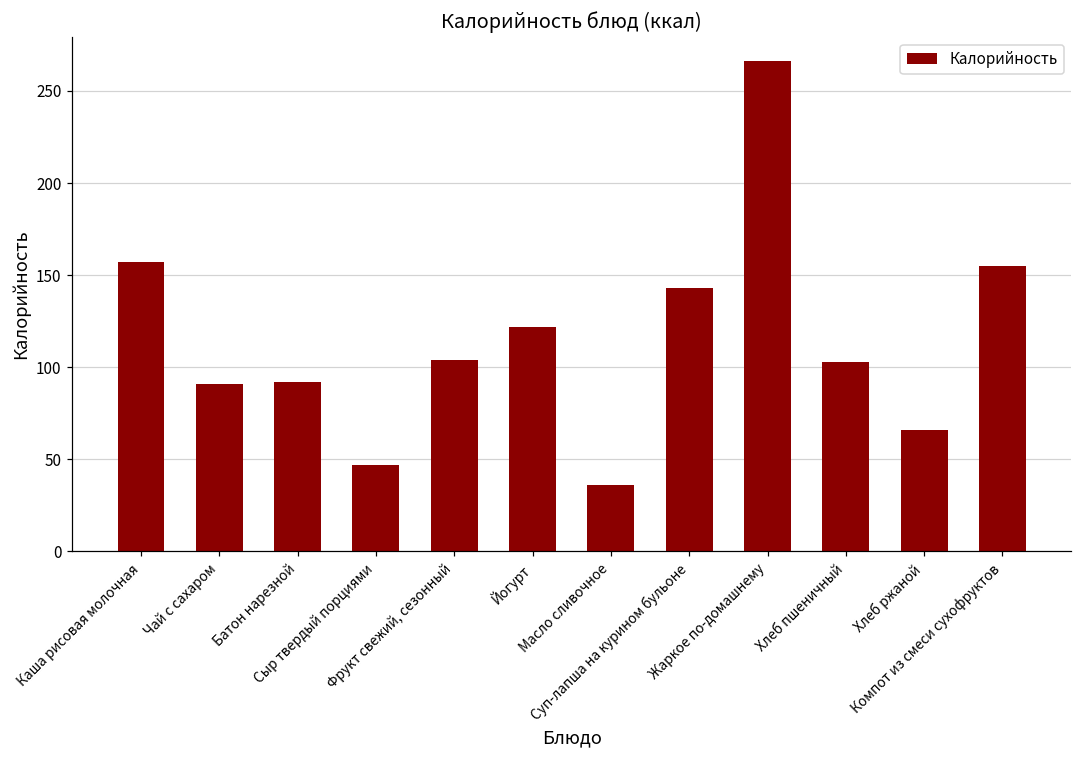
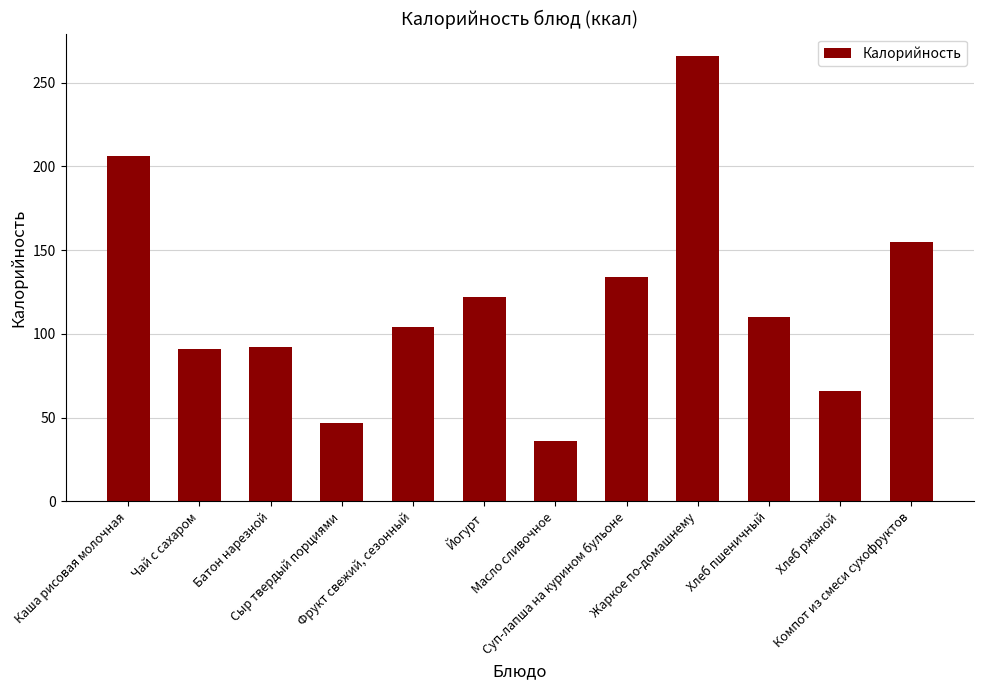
Каша рисовая молочная: 157 -> 206
Суп-лапша на курином бульоне: 143 -> 134
Хлеб пшеничный: 103 -> 110
